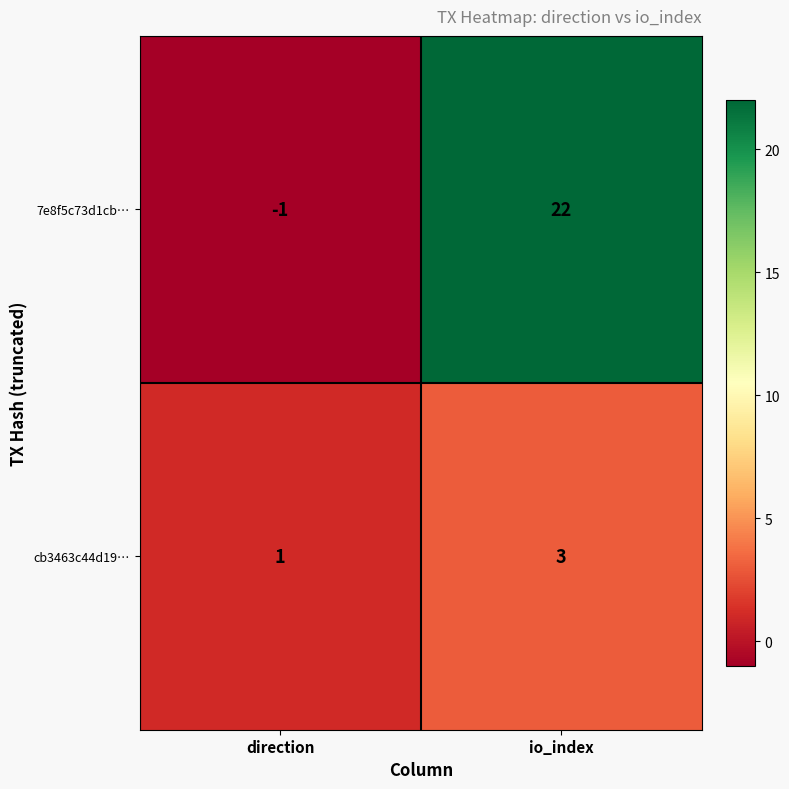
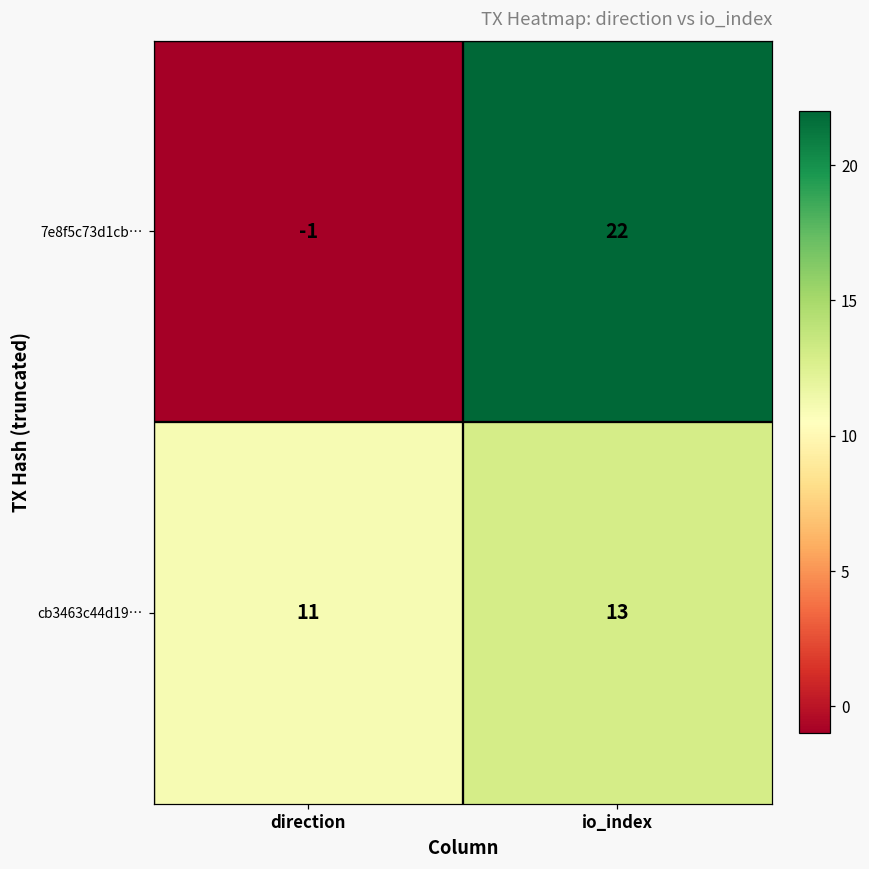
cb3463c44d19…, direction: 1 -> 11
cb3463c44d19…, io_index: 3 -> 13
